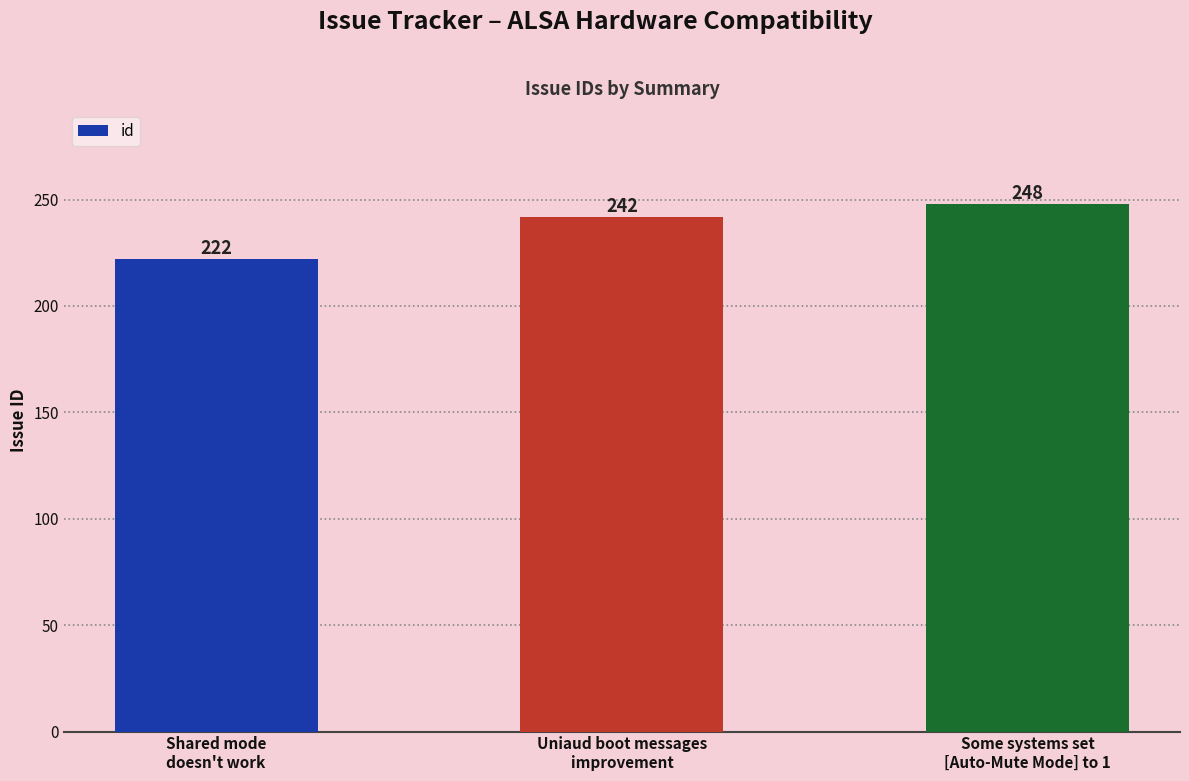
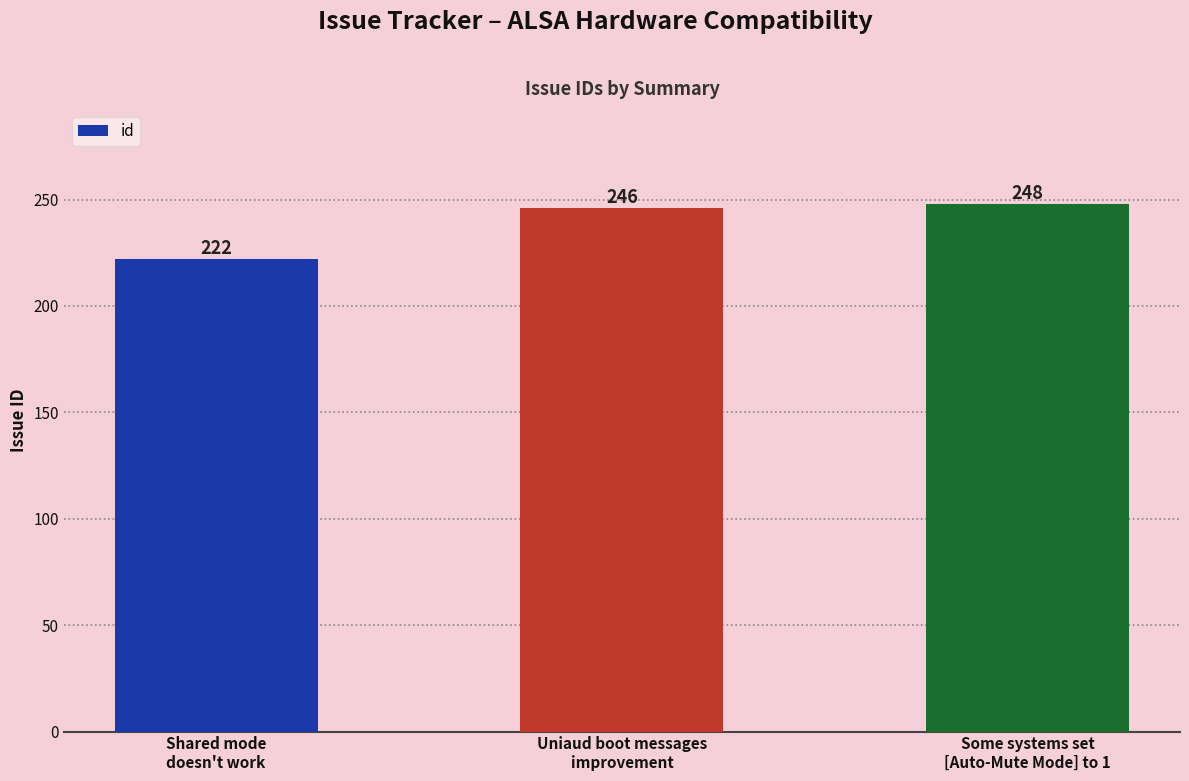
Uniaud boot messages improvement: 242 -> 246
